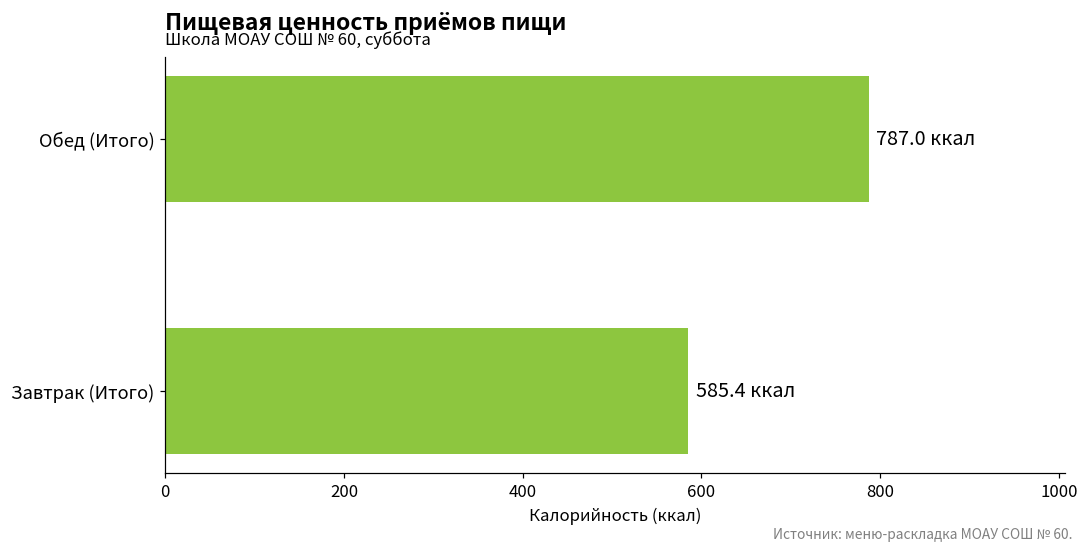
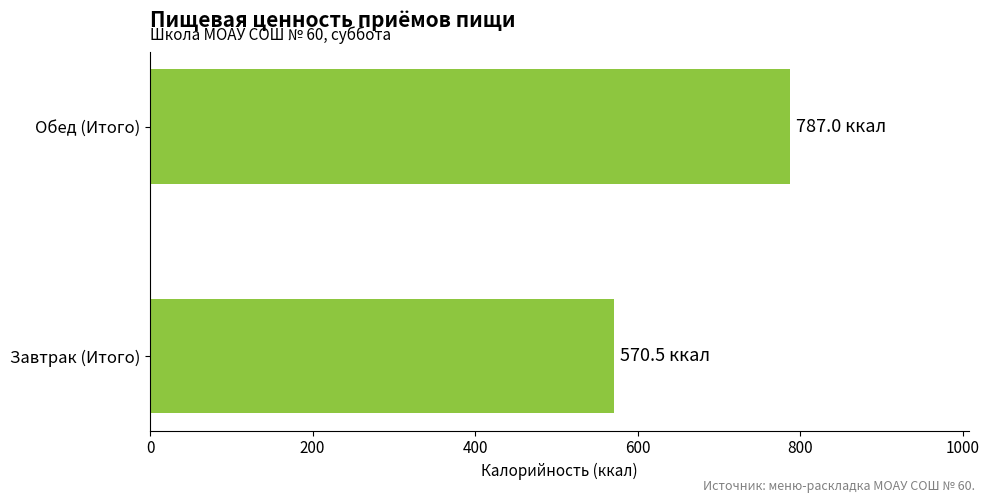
Завтрак (Итого): 585.4 -> 570.5
